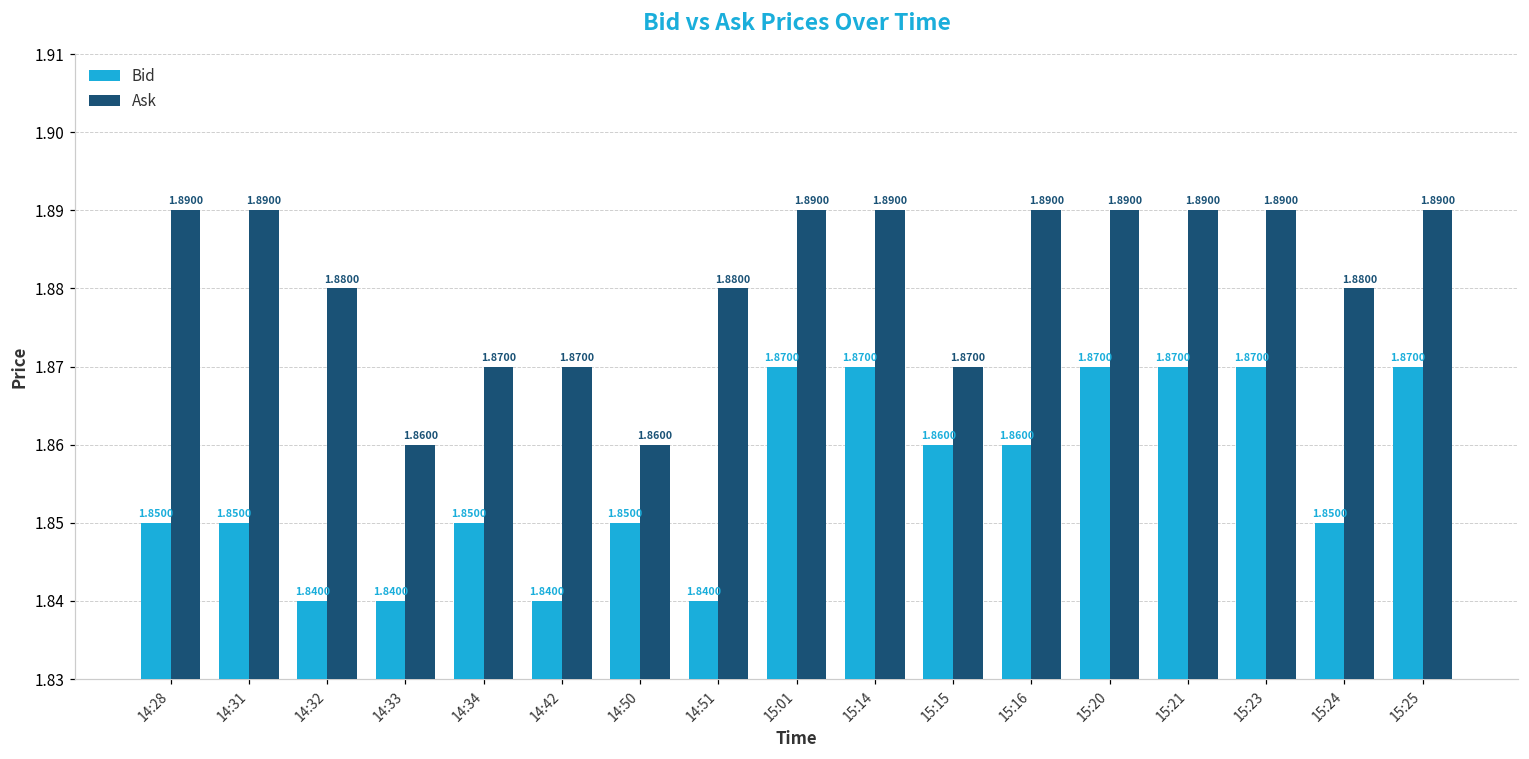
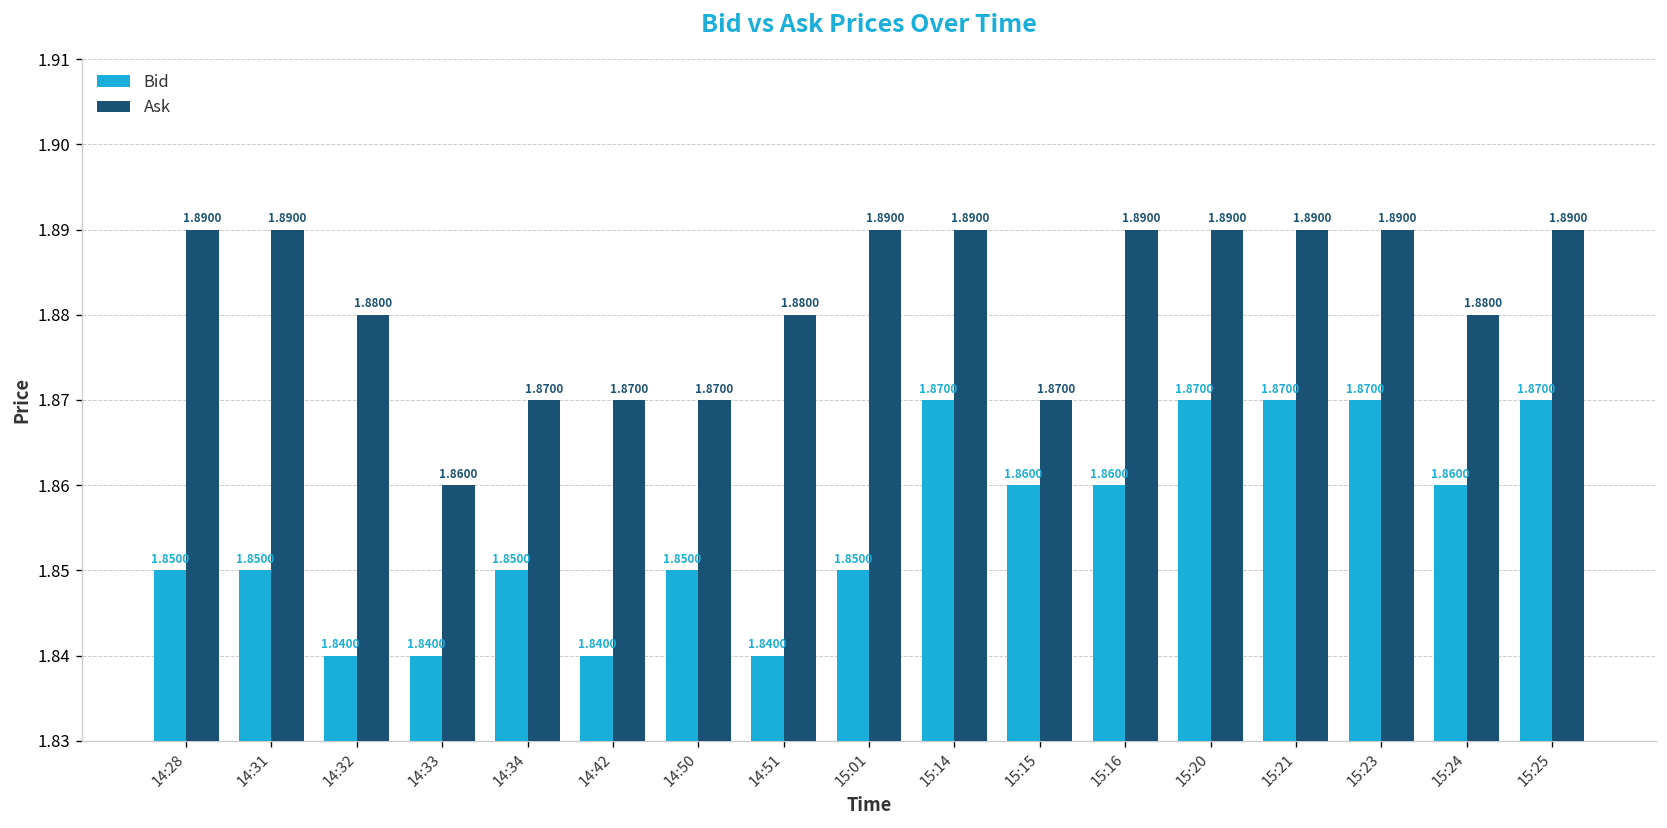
Ask, 14:50: 1.8600 -> 1.8700
Bid, 15:01: 1.8700 -> 1.8500
Bid, 15:24: 1.8500 -> 1.8600
